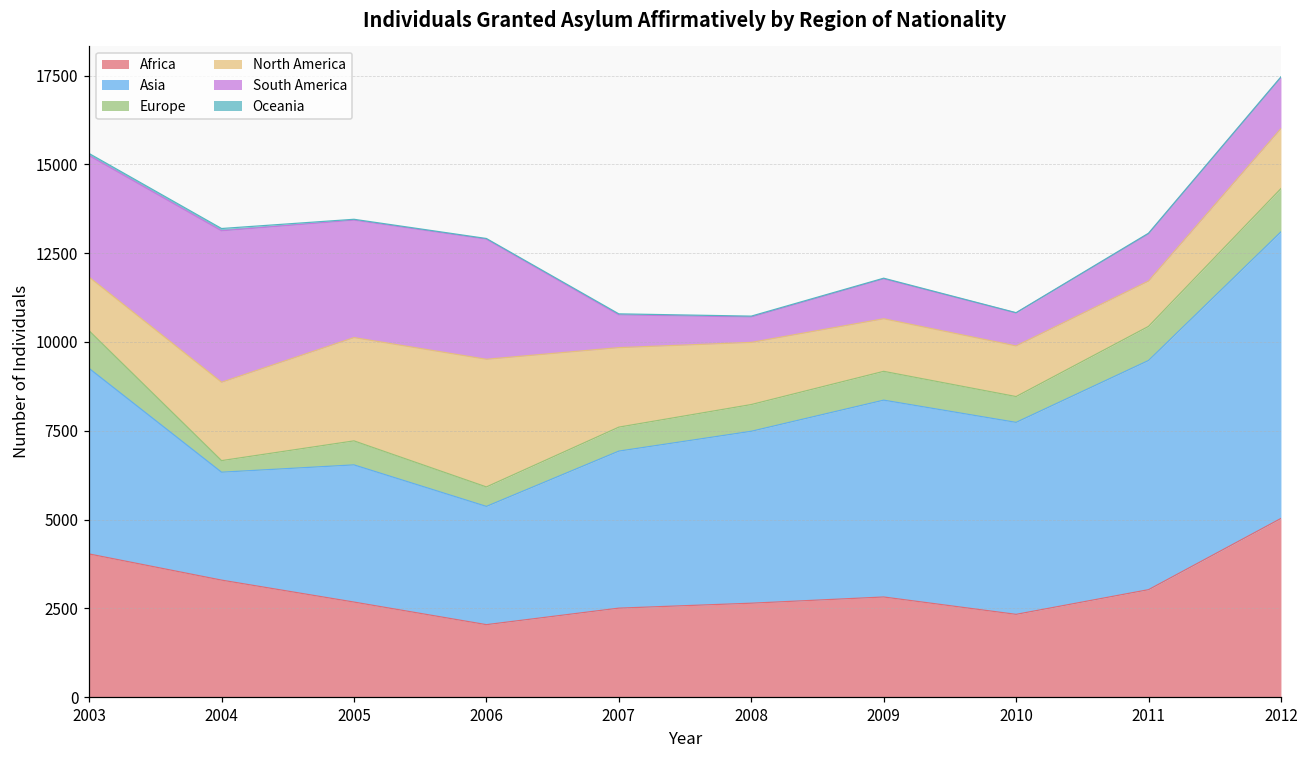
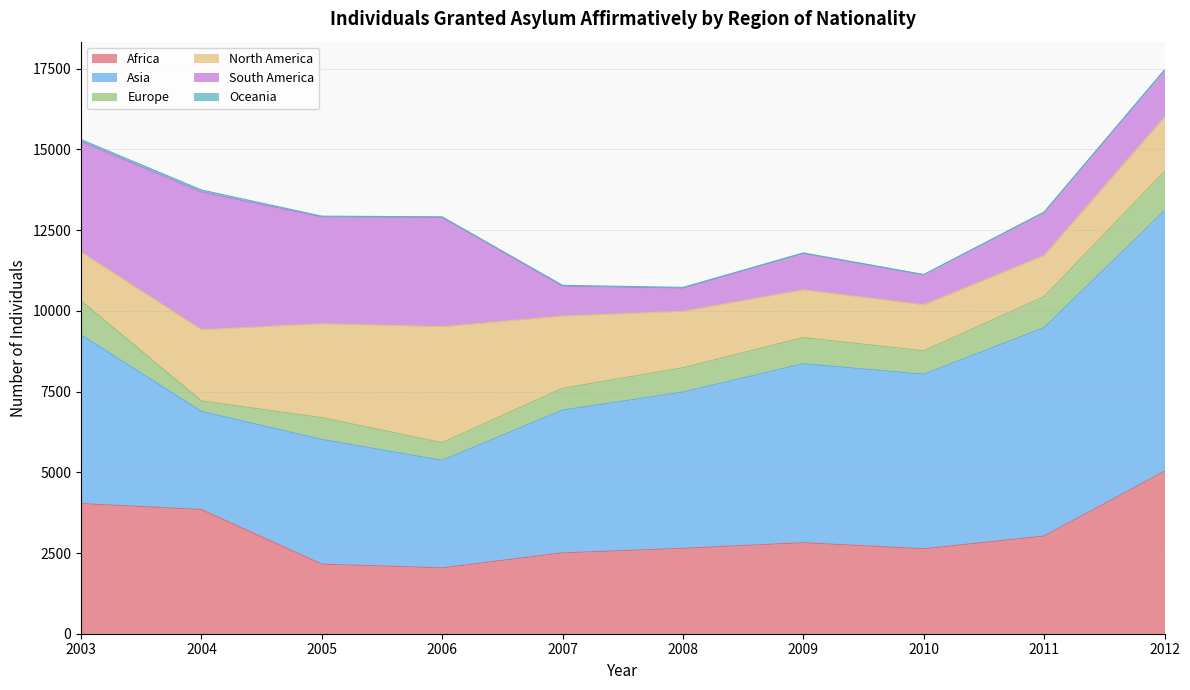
Africa, 2004: 3300 -> 3800
Africa, 2005: 2700 -> 2200
Africa, 2010: 2300 -> 2600
